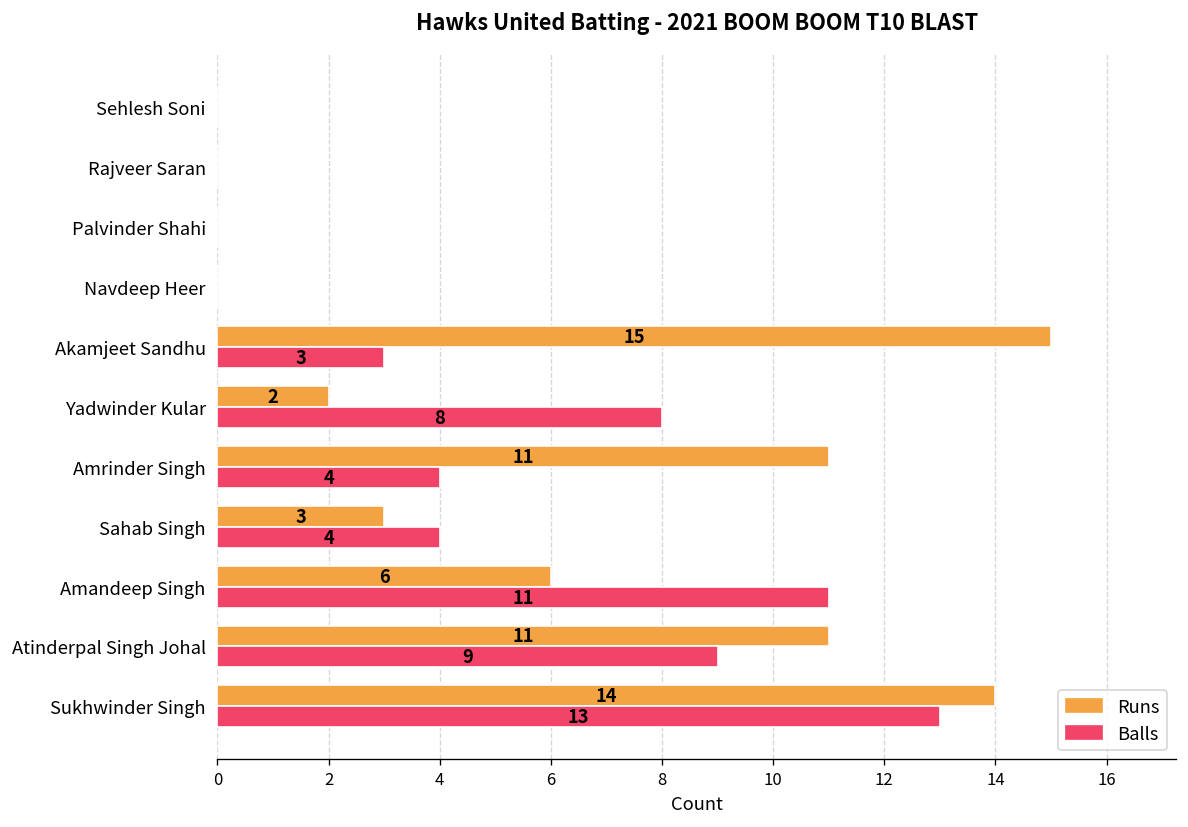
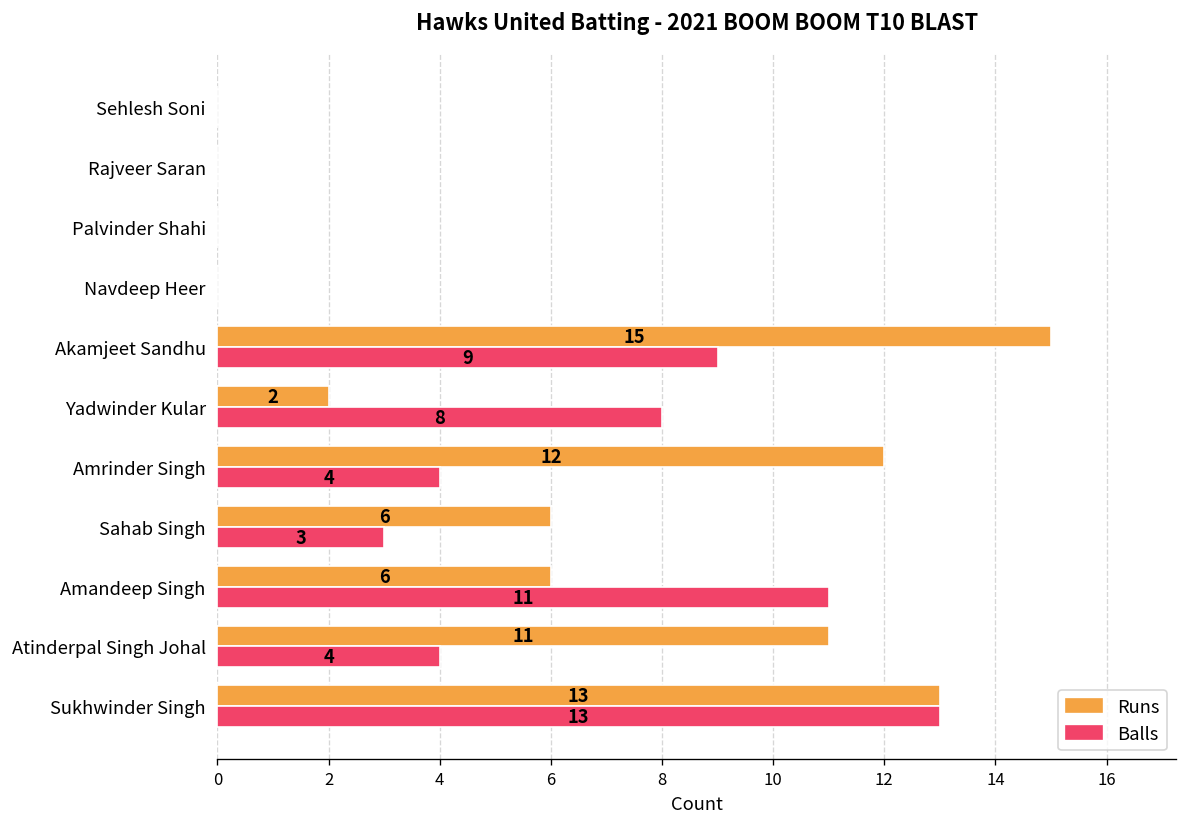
Balls, Akamjeet Sandhu: 3 -> 9
Runs, Amrinder Singh: 11 -> 12
Runs, Sahab Singh: 3 -> 6
Balls, Sahab Singh: 4 -> 3
Balls, Atinderpal Singh Johal: 9 -> 4
Runs, Sukhwinder Singh: 14 -> 13
